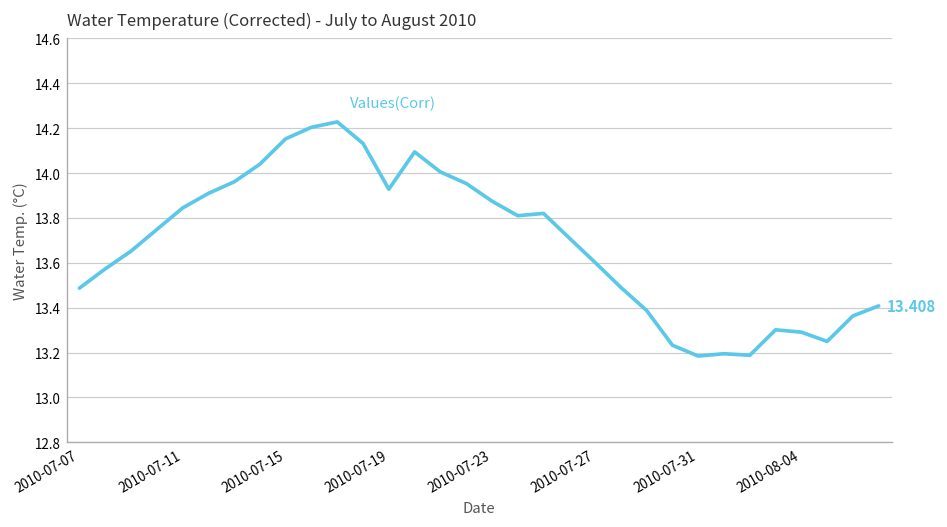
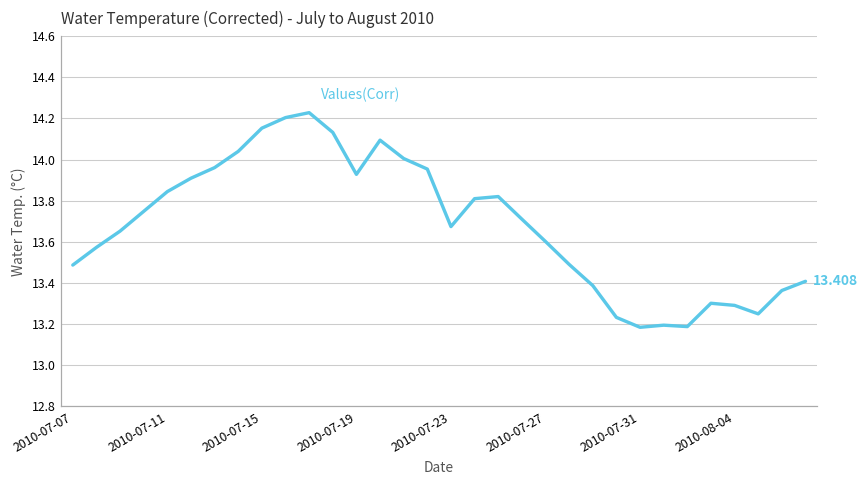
2010-07-23: 13.88 -> 13.67
